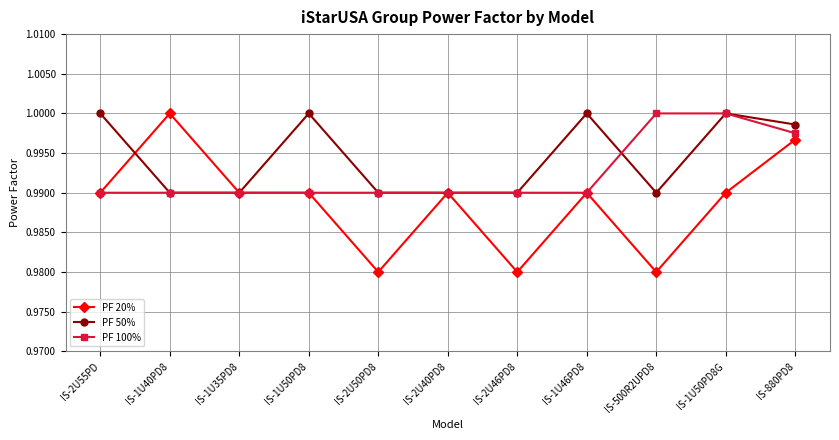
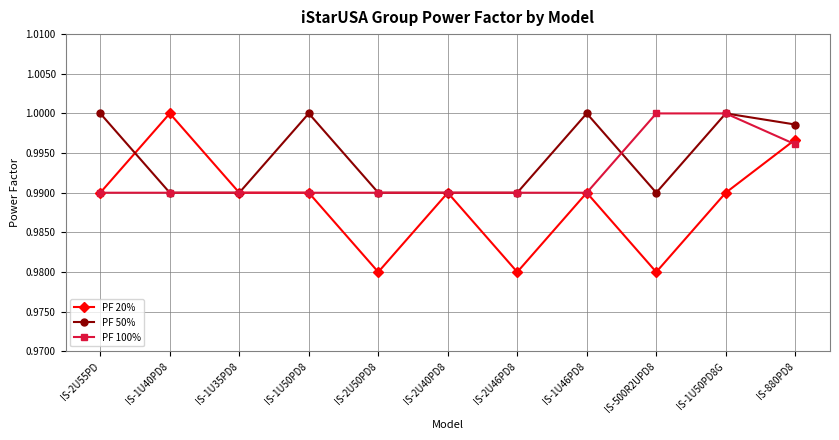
PF 100%, IS-880PD8: 0.998 -> 0.996
